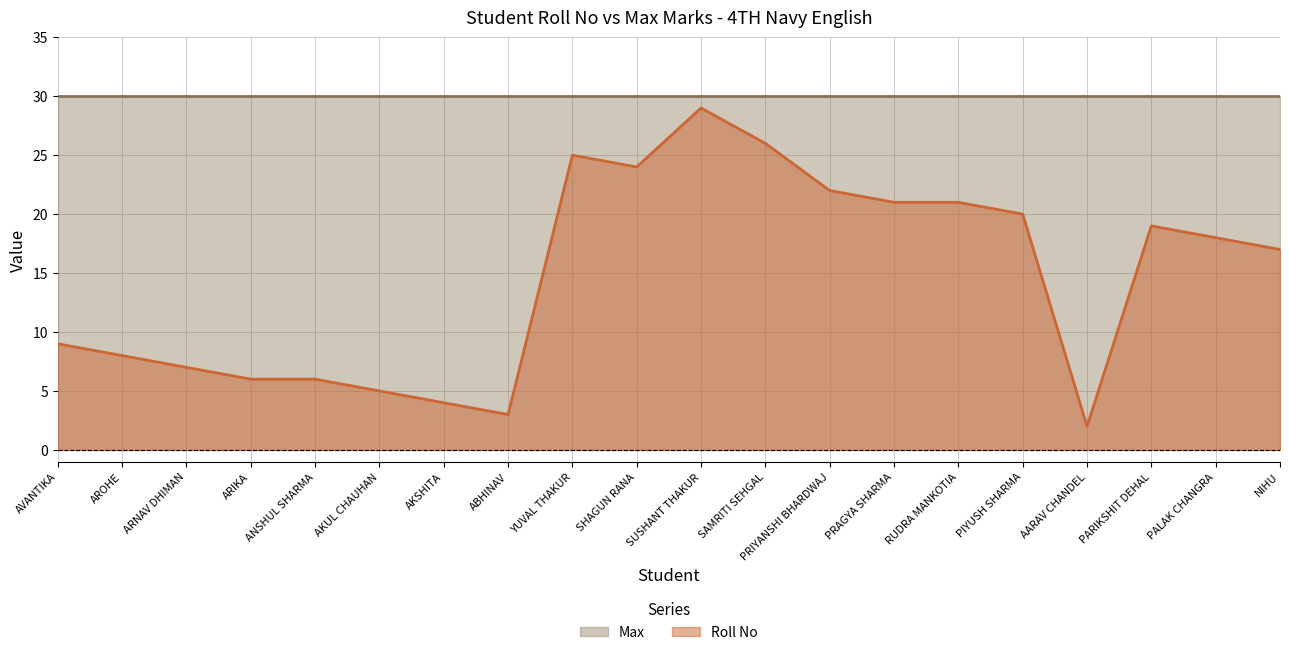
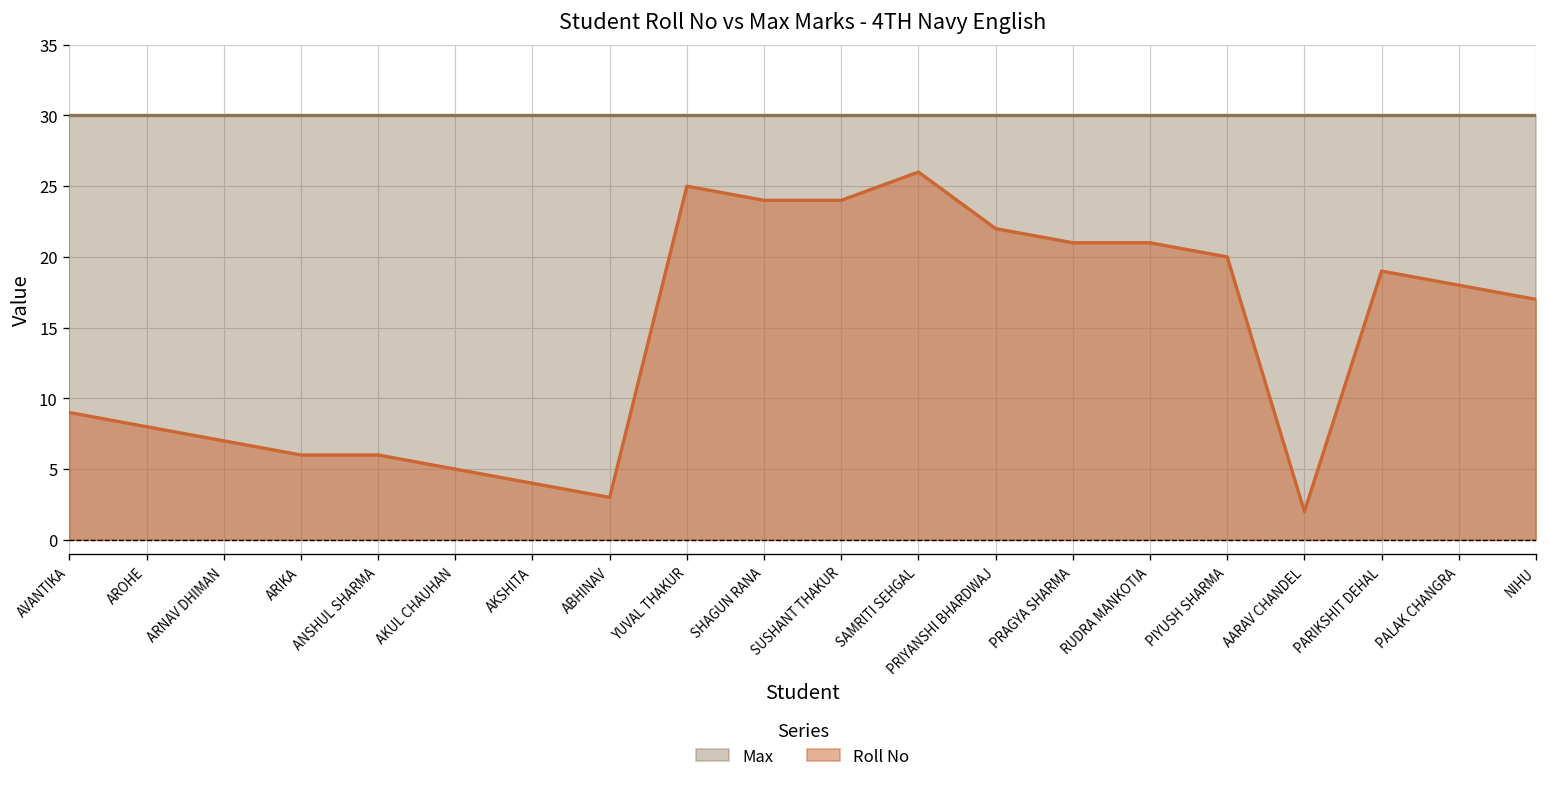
Roll No, SUSHANT THAKUR: 29 -> 24
